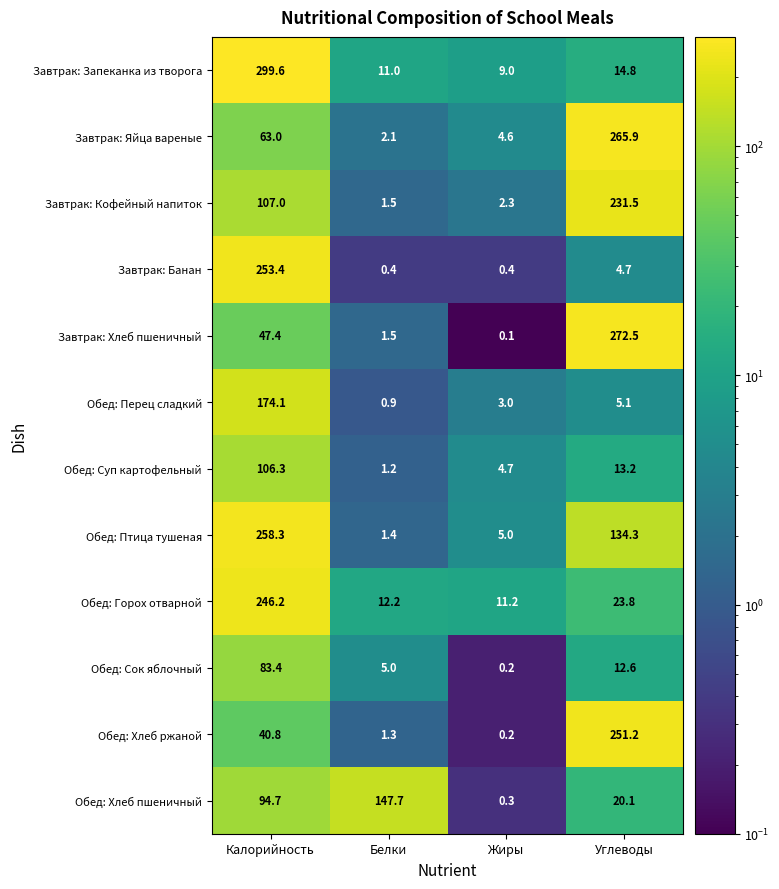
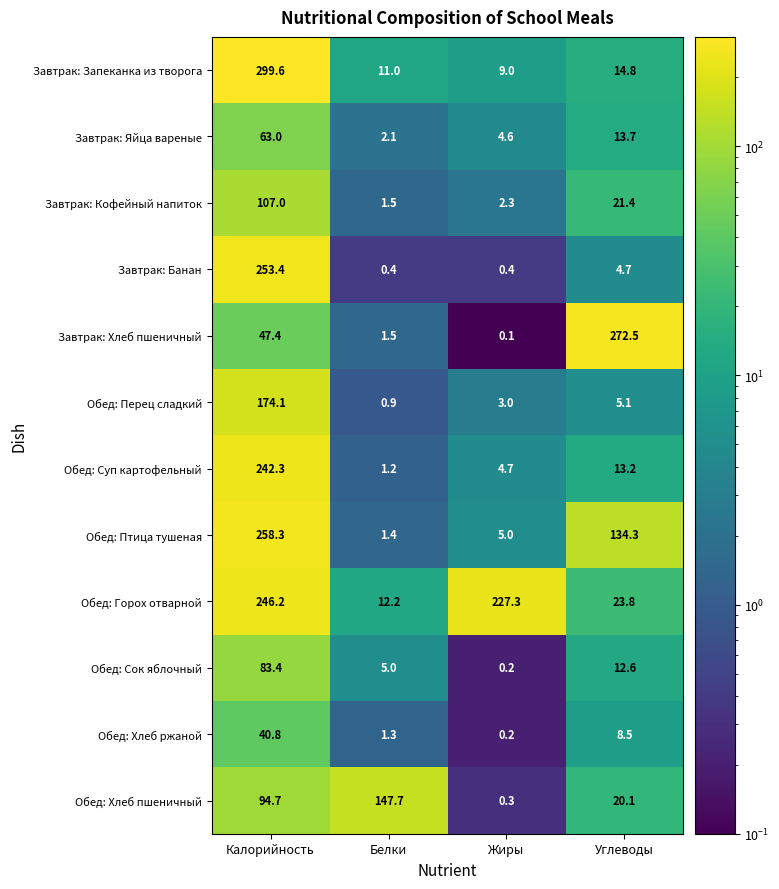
Завтрак: Яйца вареные, Углеводы: 265.9 -> 13.7
Завтрак: Кофейный напиток, Углеводы: 231.5 -> 21.4
Обед: Суп картофельный, Калорийность: 106.3 -> 242.3
Обед: Горох отварной, Жиры: 11.2 -> 227.3
Обед: Хлеб ржаной, Углеводы: 251.2 -> 8.5
